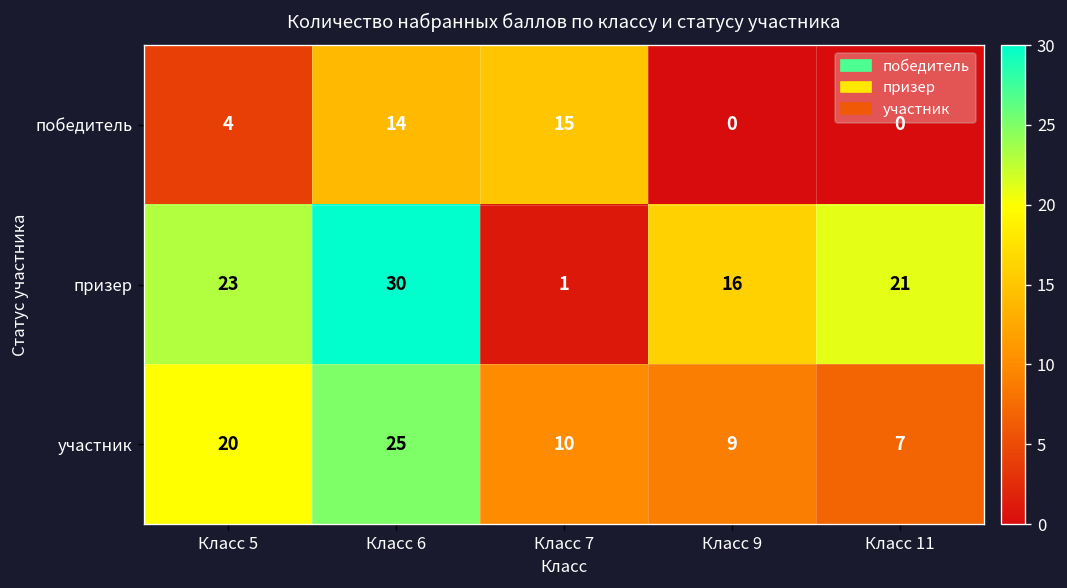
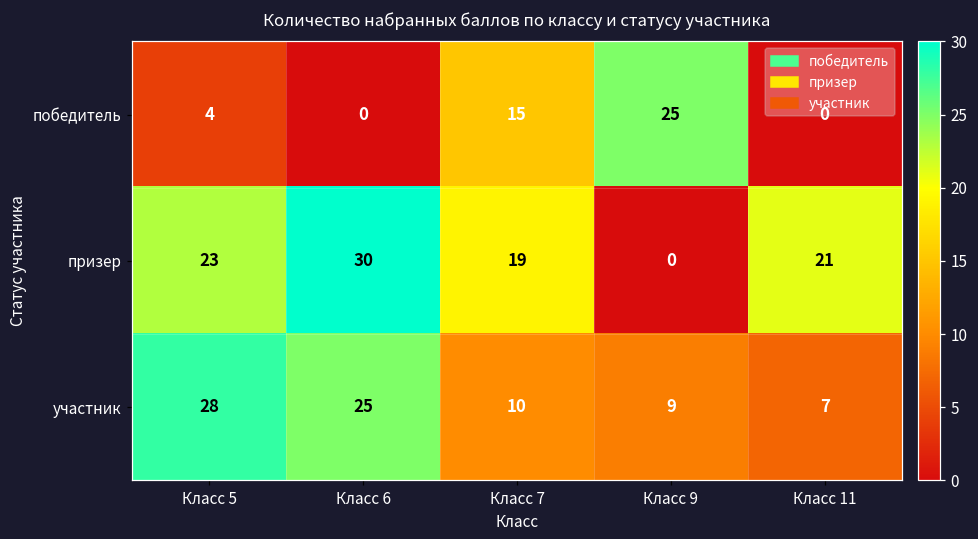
победитель, Класс 6: 14 -> 0
победитель, Класс 9: 0 -> 25
призер, Класс 7: 1 -> 19
призер, Класс 9: 16 -> 0
участник, Класс 5: 20 -> 28
